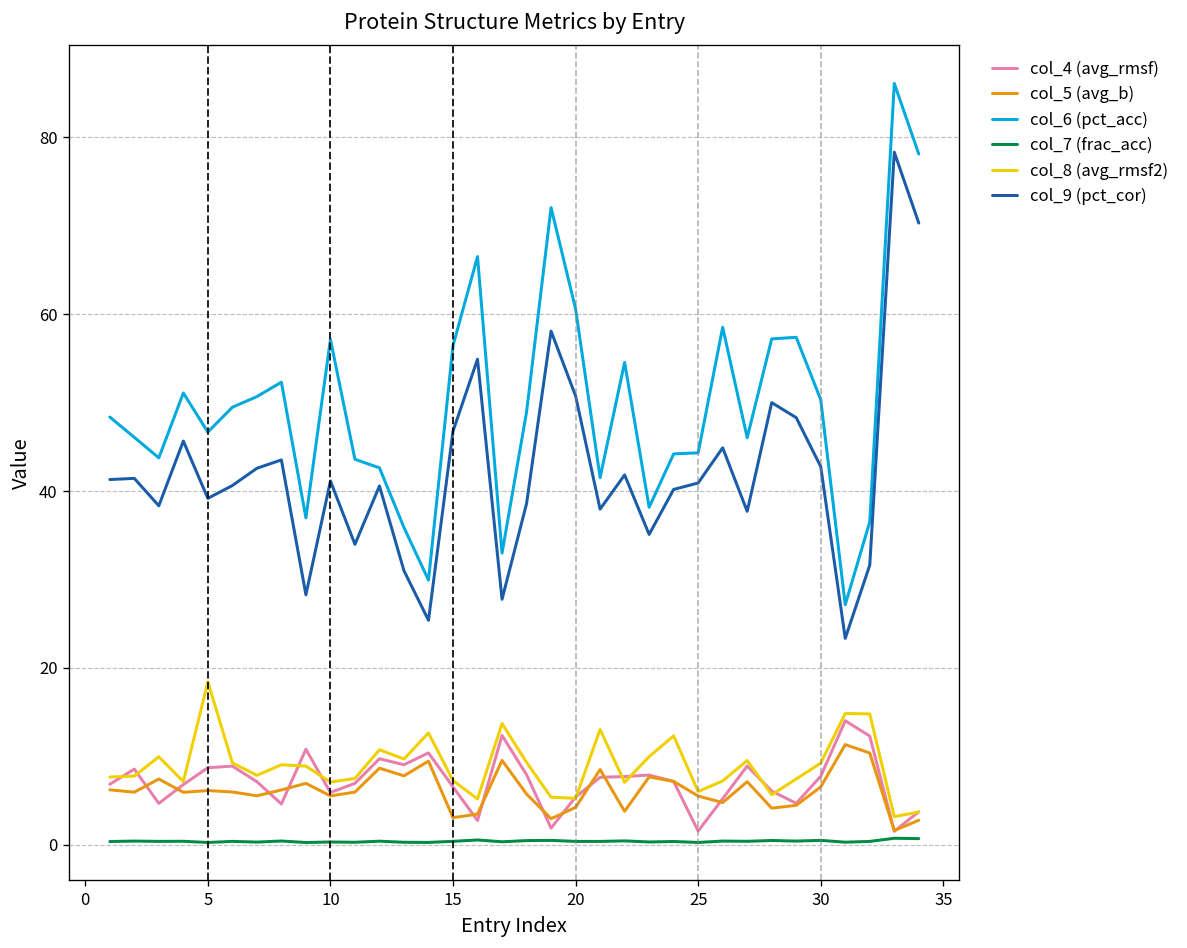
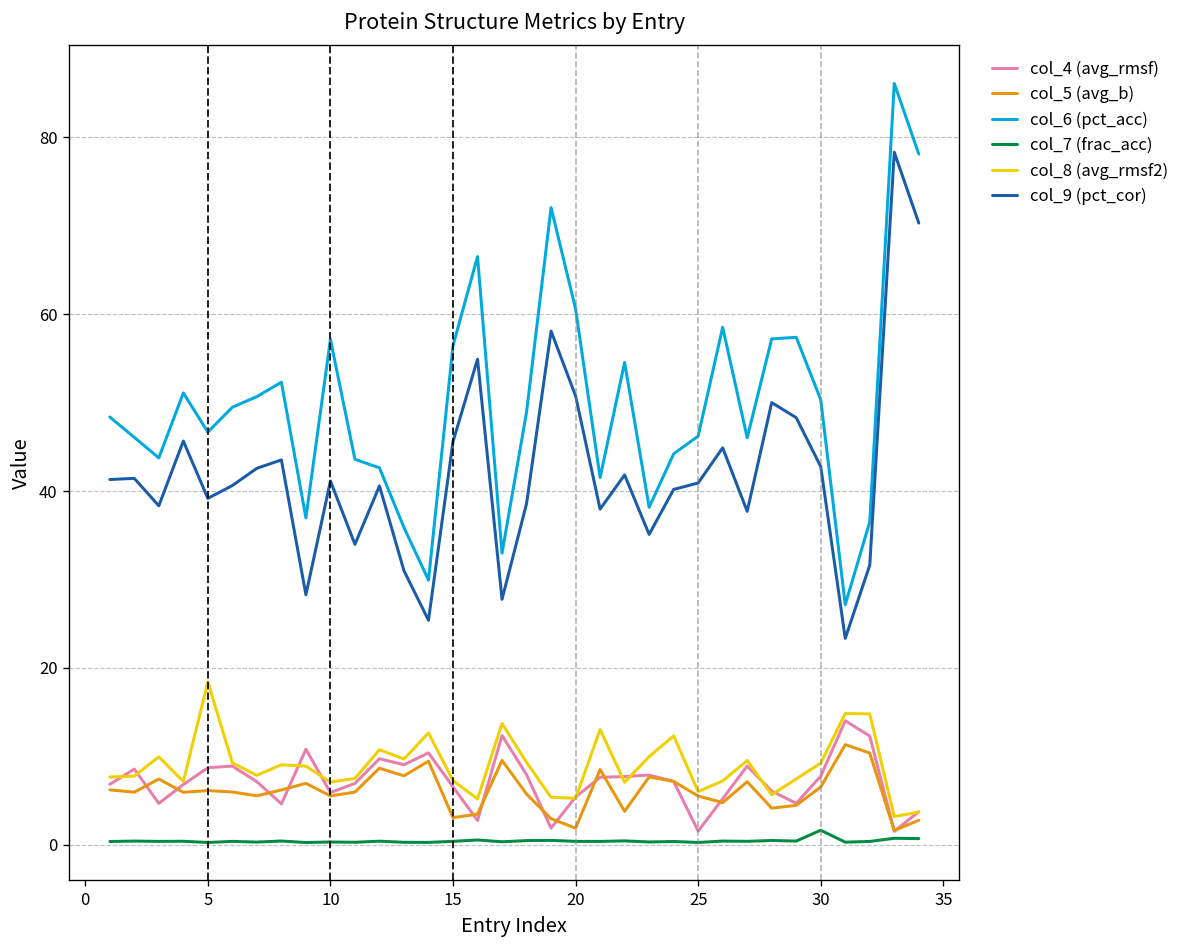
col_9 (pct_cor), 15: 47 -> 46
col_5 (avg_b), 20: 4 -> 2
col_6 (pct_acc), 25: 44 -> 46
col_7 (frac_acc), 30: 0 -> 2
